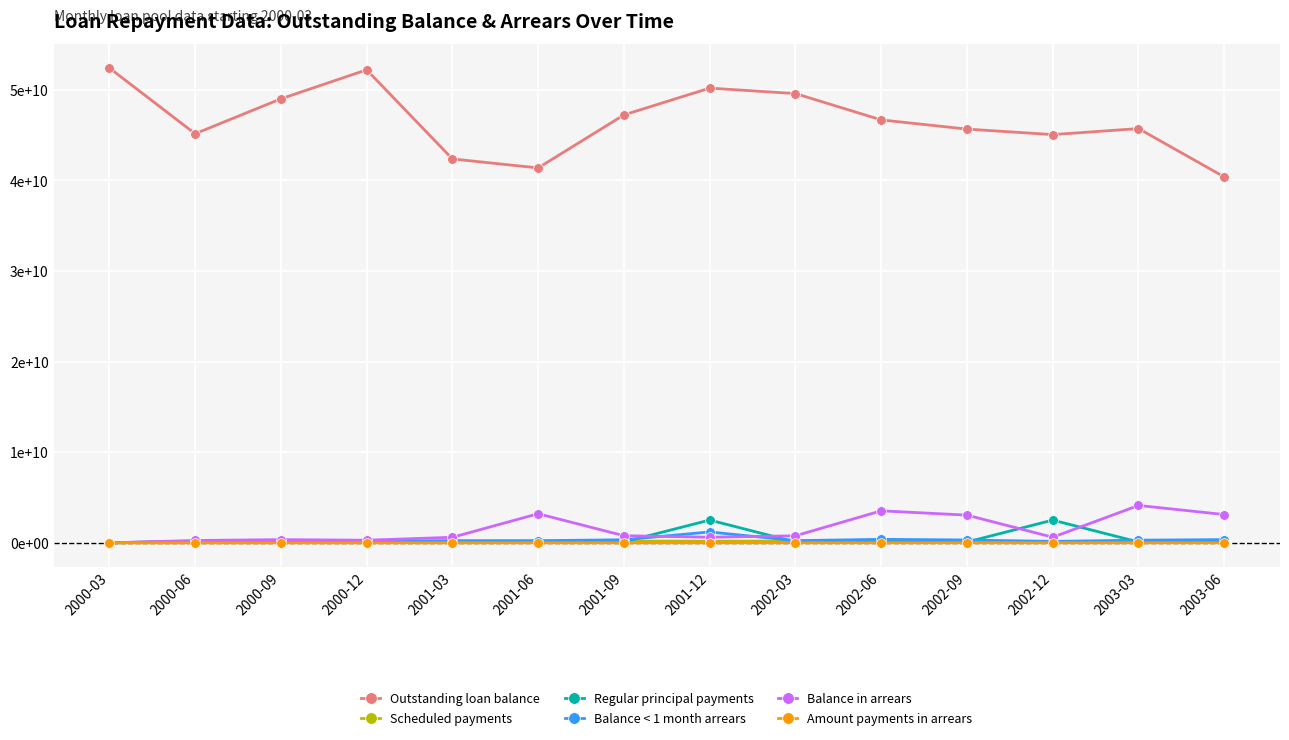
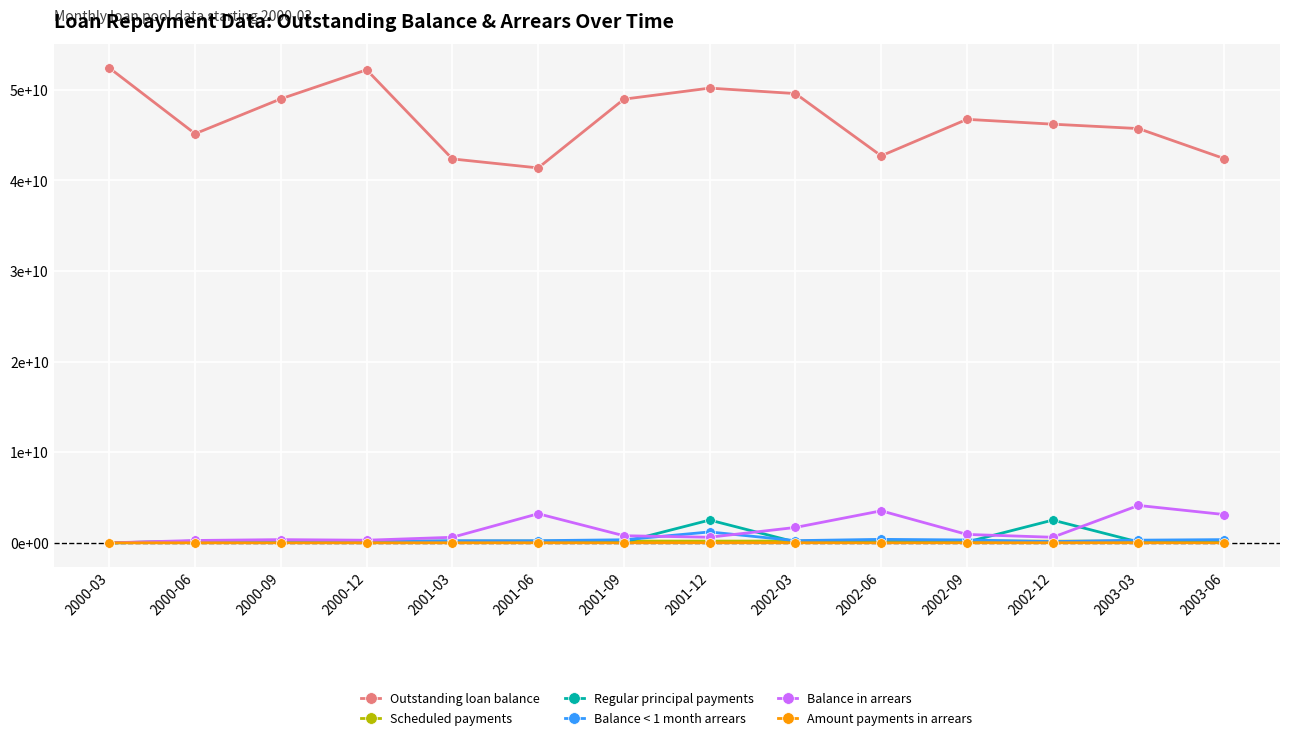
Outstanding loan balance, 2001-09: 47000000000 -> 49000000000
Balance in arrears, 2002-03: 1000000000 -> 2000000000
Outstanding loan balance, 2002-06: 47000000000 -> 43000000000
Outstanding loan balance, 2002-09: 46000000000 -> 47000000000
Balance in arrears, 2002-09: 3000000000 -> 1000000000
Outstanding loan balance, 2002-12: 45000000000 -> 46000000000
Outstanding loan balance, 2003-06: 40000000000 -> 42000000000
